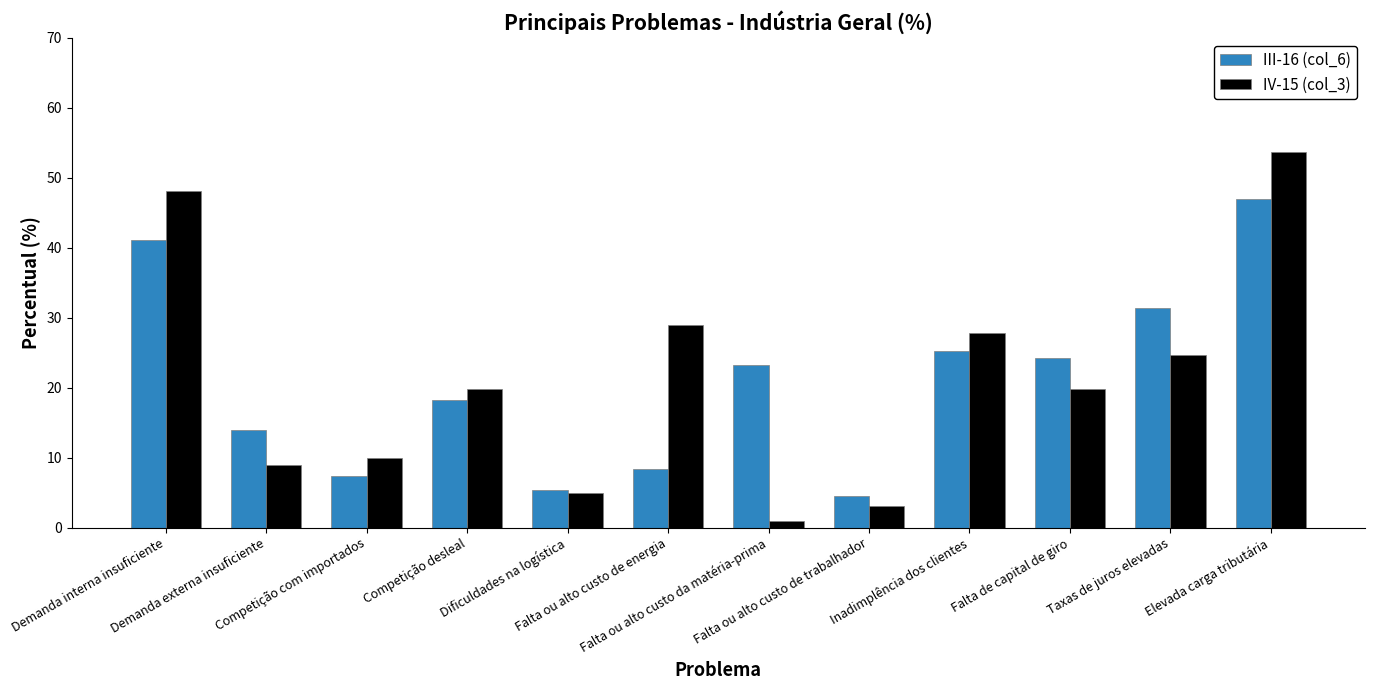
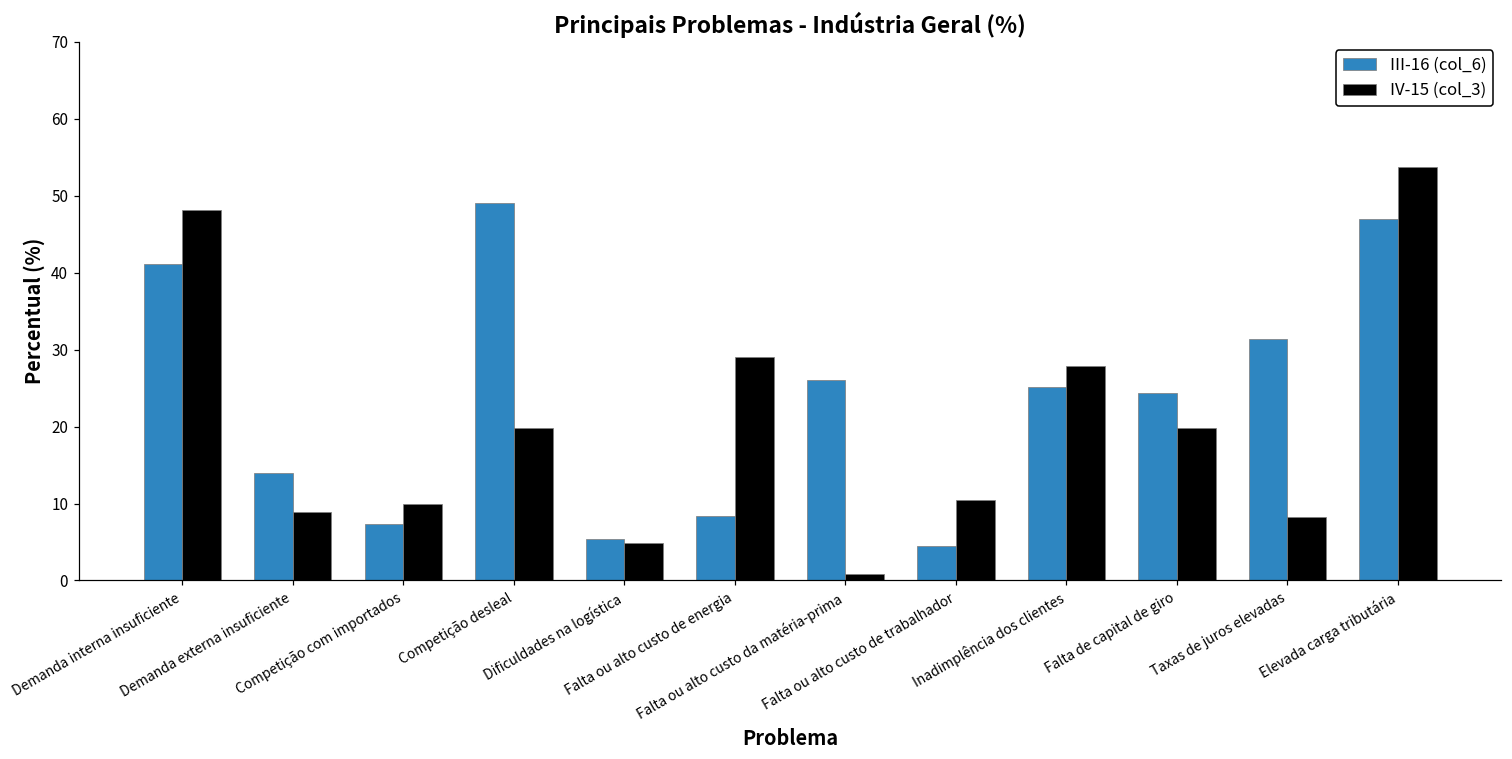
III-16 (col_6), Competição desleal: 18 -> 49
III-16 (col_6), Falta ou alto custo da matéria-prima: 23 -> 26
IV-15 (col_3), Falta ou alto custo de trabalhador: 3 -> 10
IV-15 (col_3), Taxas de juros elevadas: 25 -> 8
